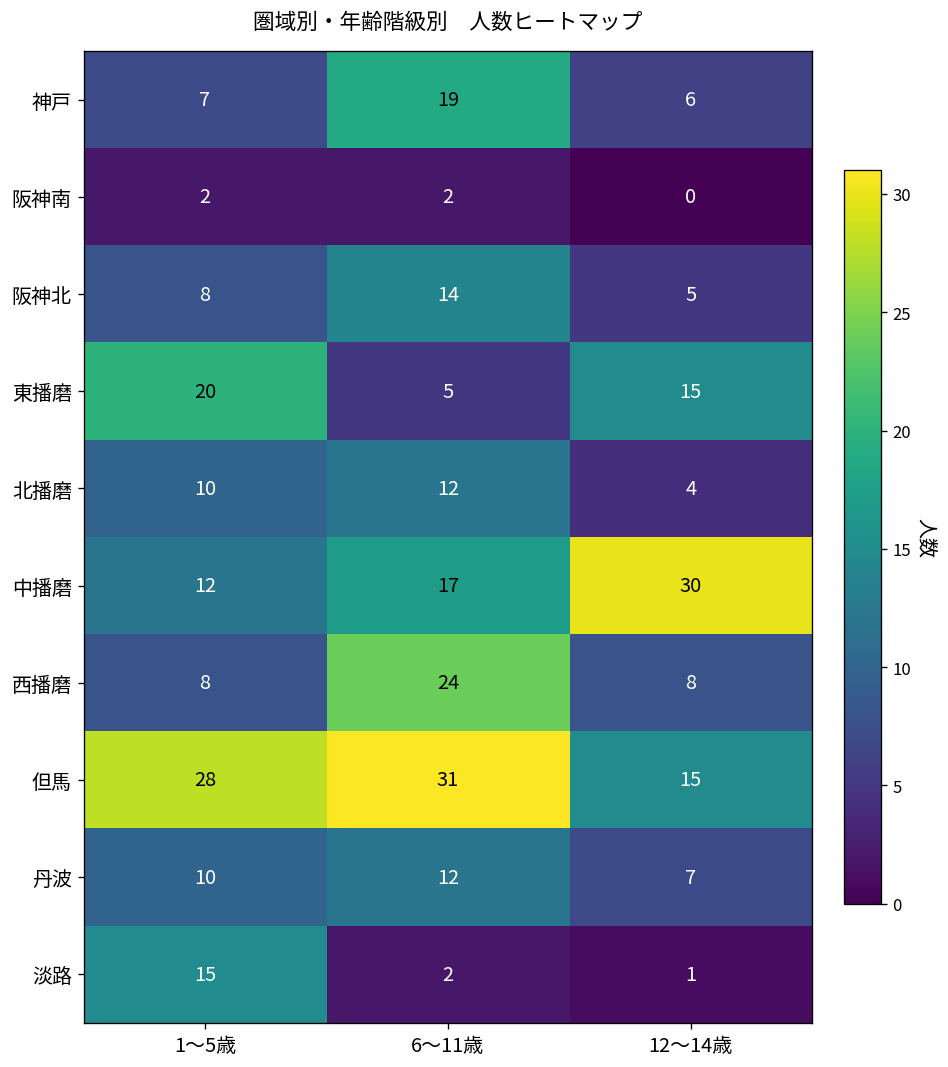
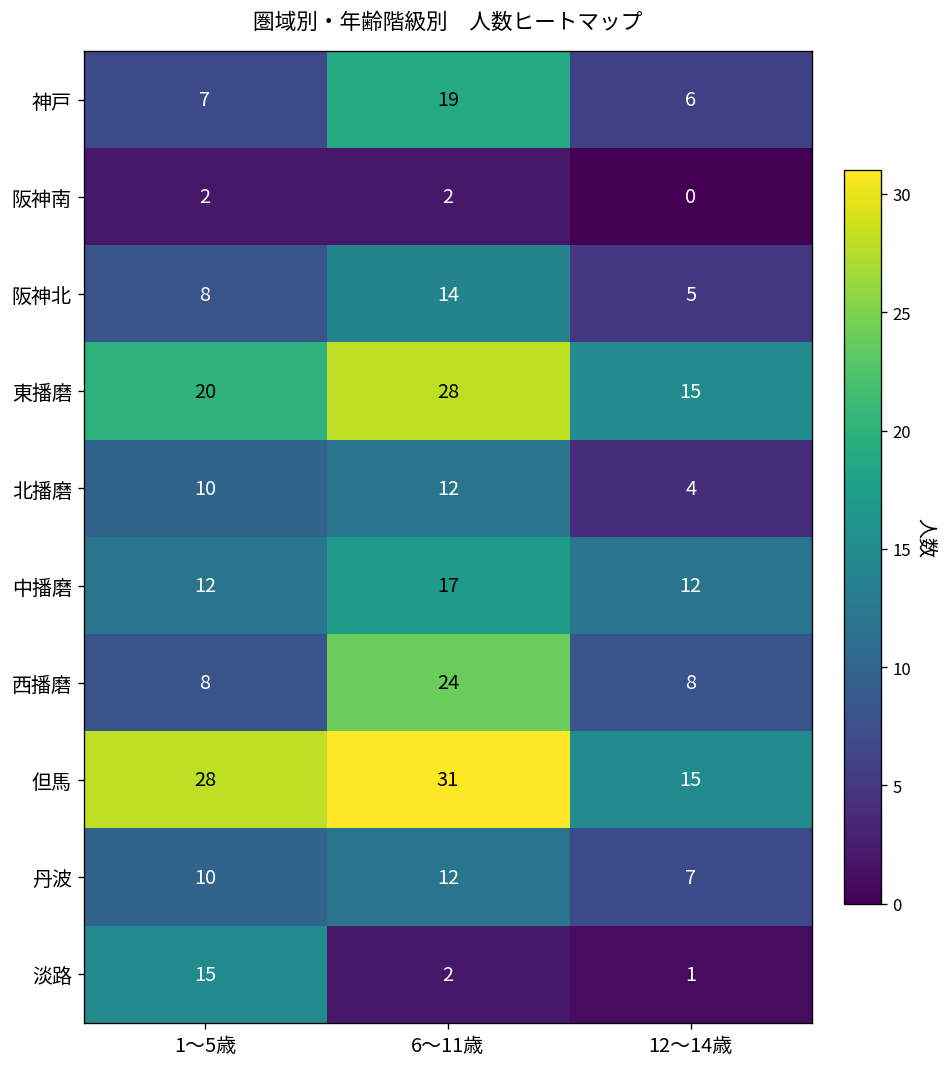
東播磨, 6～11歳: 5 -> 28
中播磨, 12～14歳: 30 -> 12
